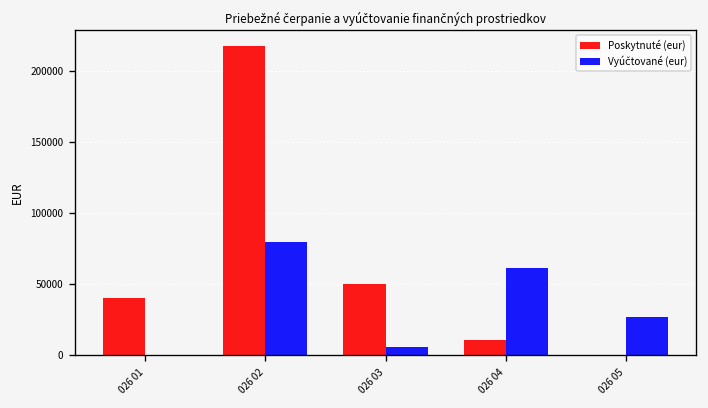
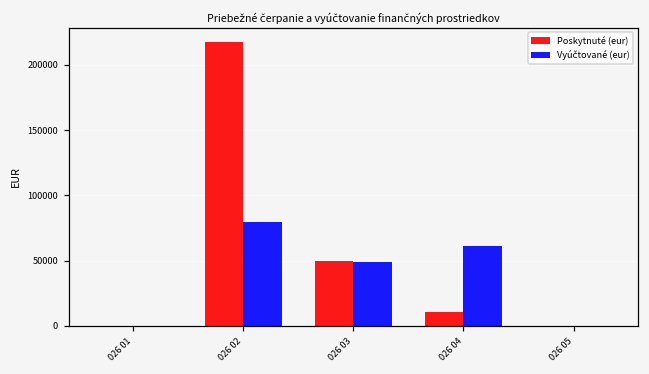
Poskytnuté (eur), 026 01: 40000 -> 0
Vyúčtované (eur), 026 03: 6000 -> 49000
Vyúčtované (eur), 026 05: 27000 -> 0
